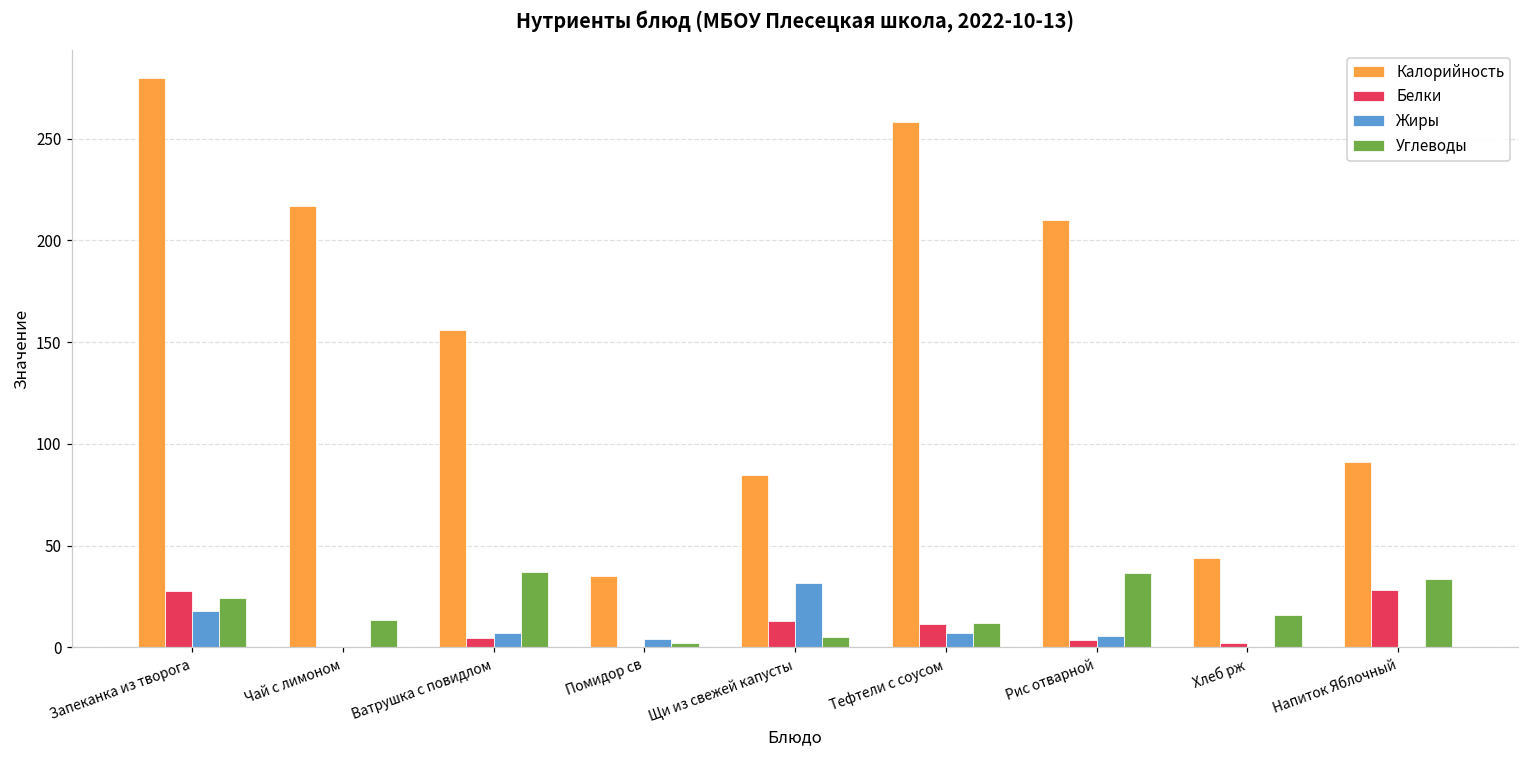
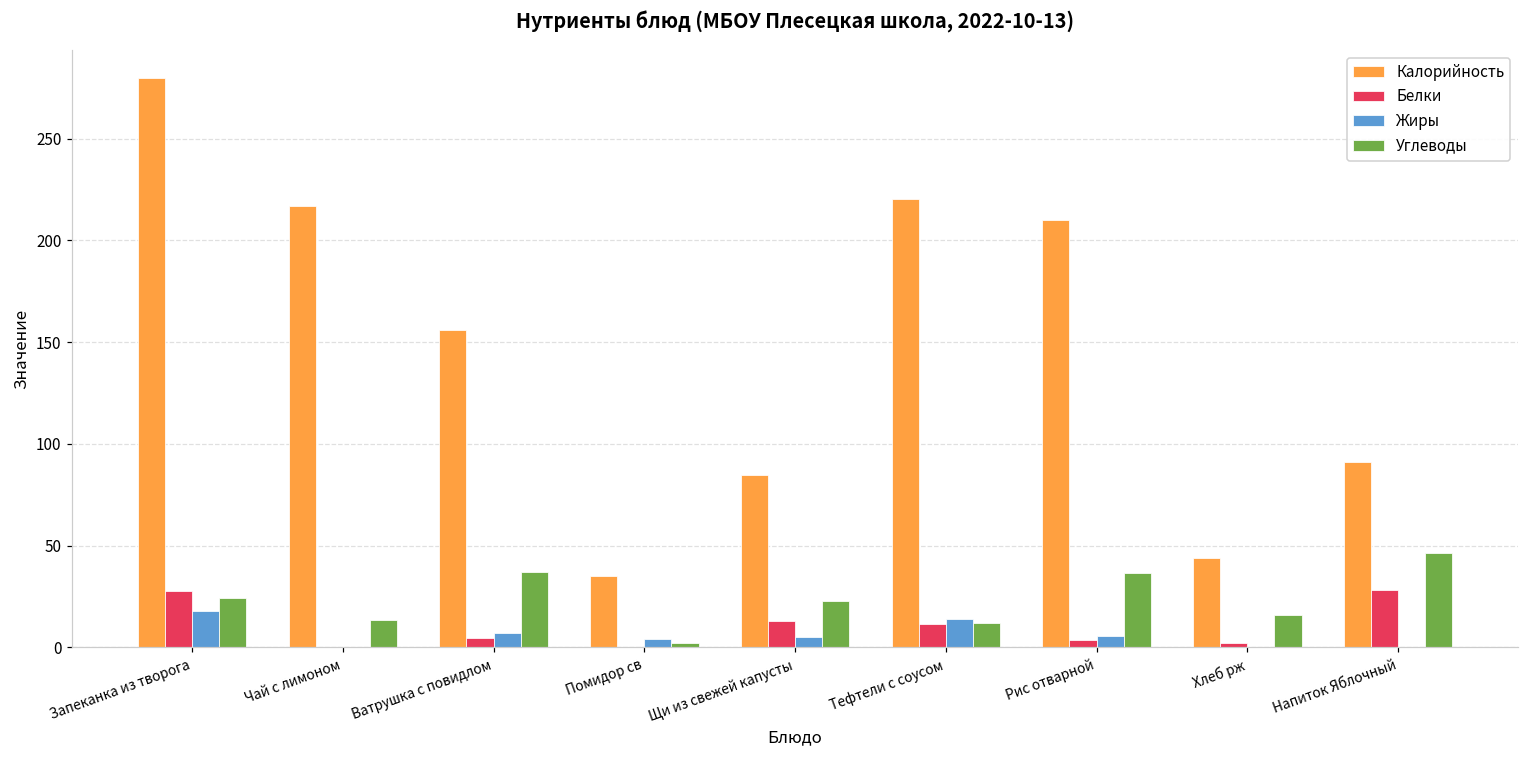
Жиры, Щи из свежей капусты: 32 -> 5
Углеводы, Щи из свежей капусты: 5 -> 23
Калорийность, Тефтели с соусом: 258 -> 221
Жиры, Тефтели с соусом: 7 -> 14
Углеводы, Напиток Яблочный: 34 -> 47
